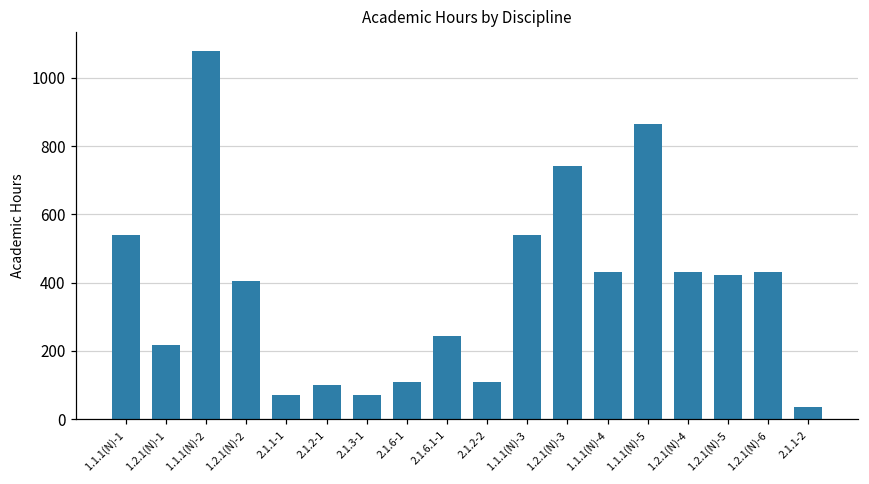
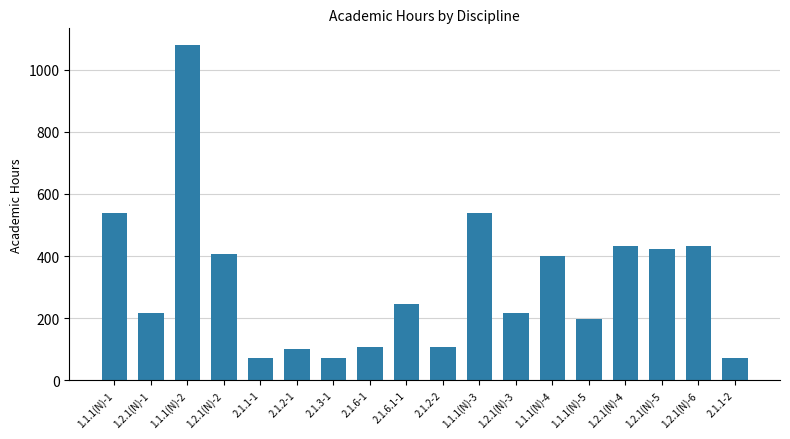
1.2.1(N)-3: 740 -> 220
1.1.1(N)-4: 430 -> 400
1.1.1(N)-5: 860 -> 200
2.1.1-2: 40 -> 70
